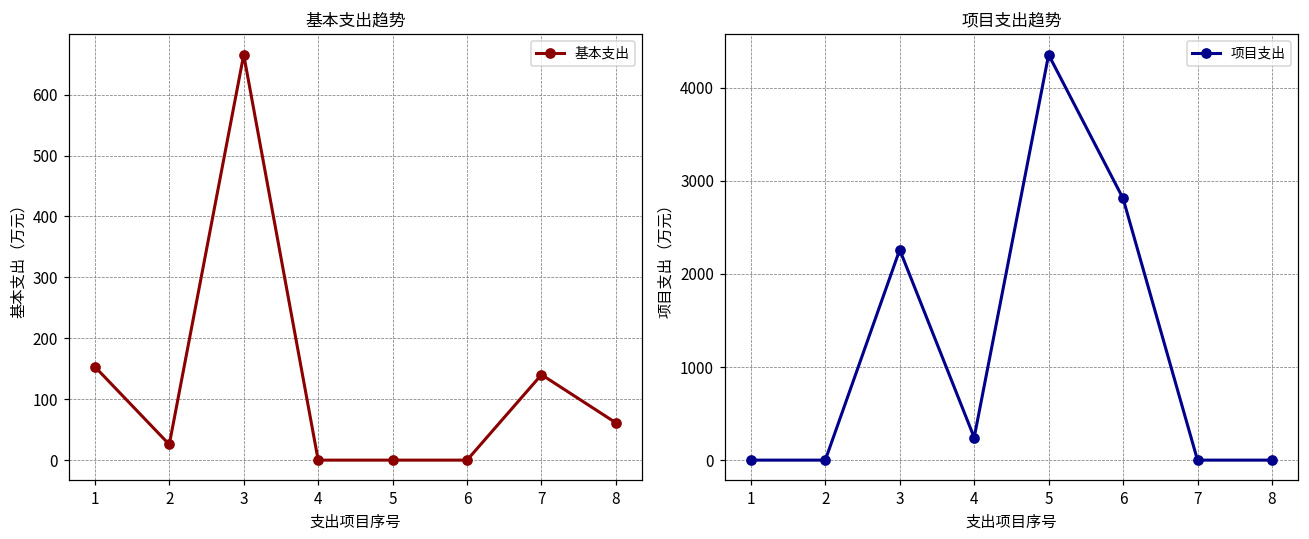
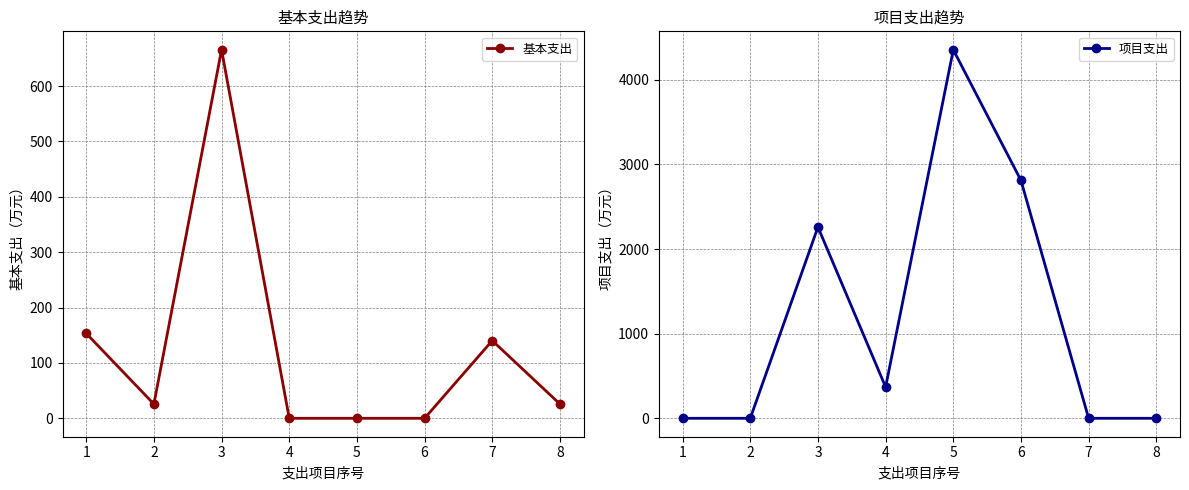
基本支出趋势, 8: 60 -> 30
项目支出趋势, 4: 200 -> 400
